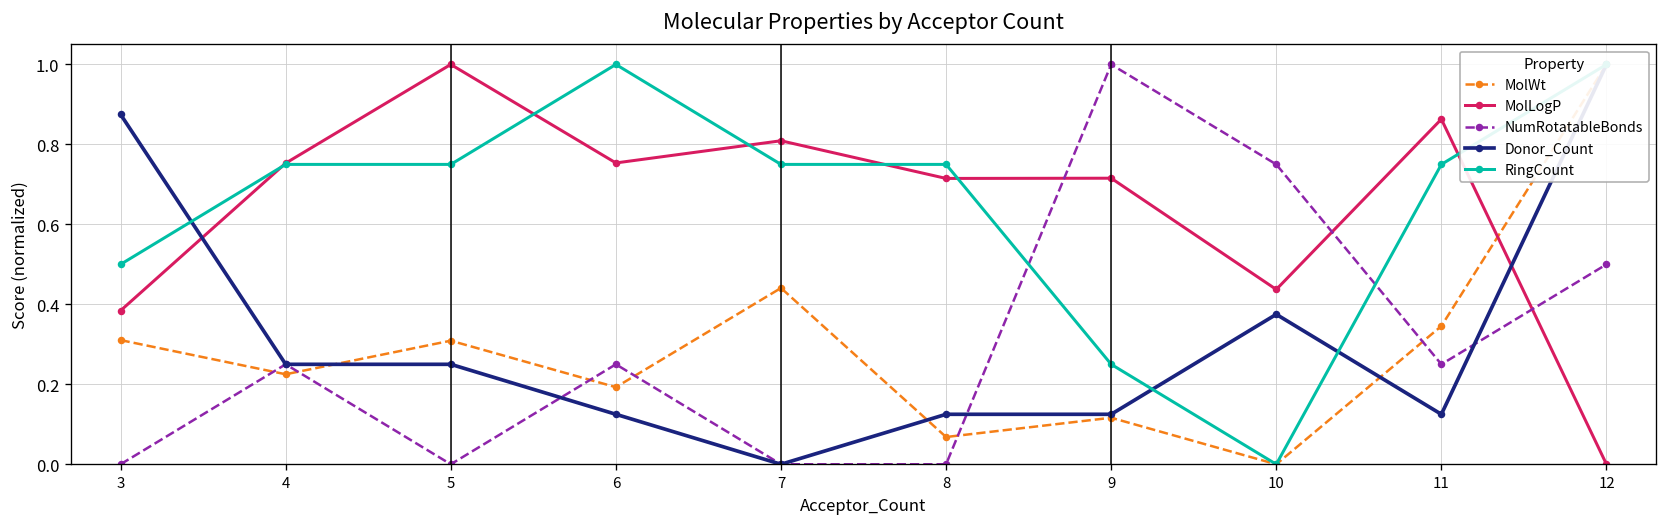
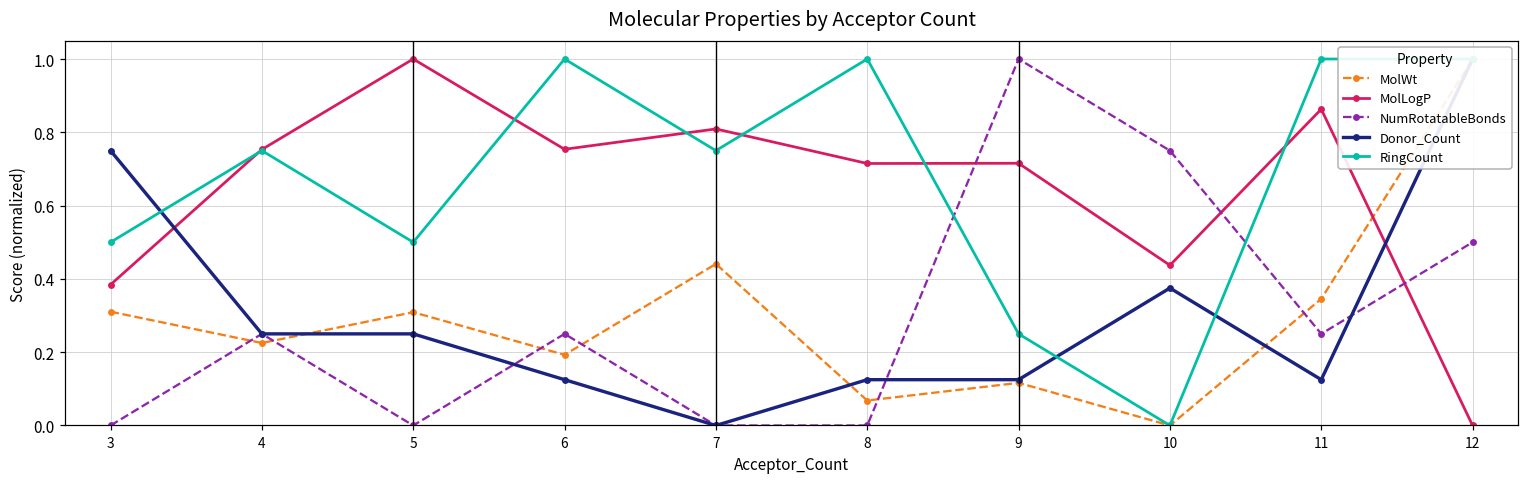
Donor_Count, 3: 0.88 -> 0.75
RingCount, 5: 0.75 -> 0.50
RingCount, 8: 0.75 -> 1.00
RingCount, 11: 0.75 -> 1.00
